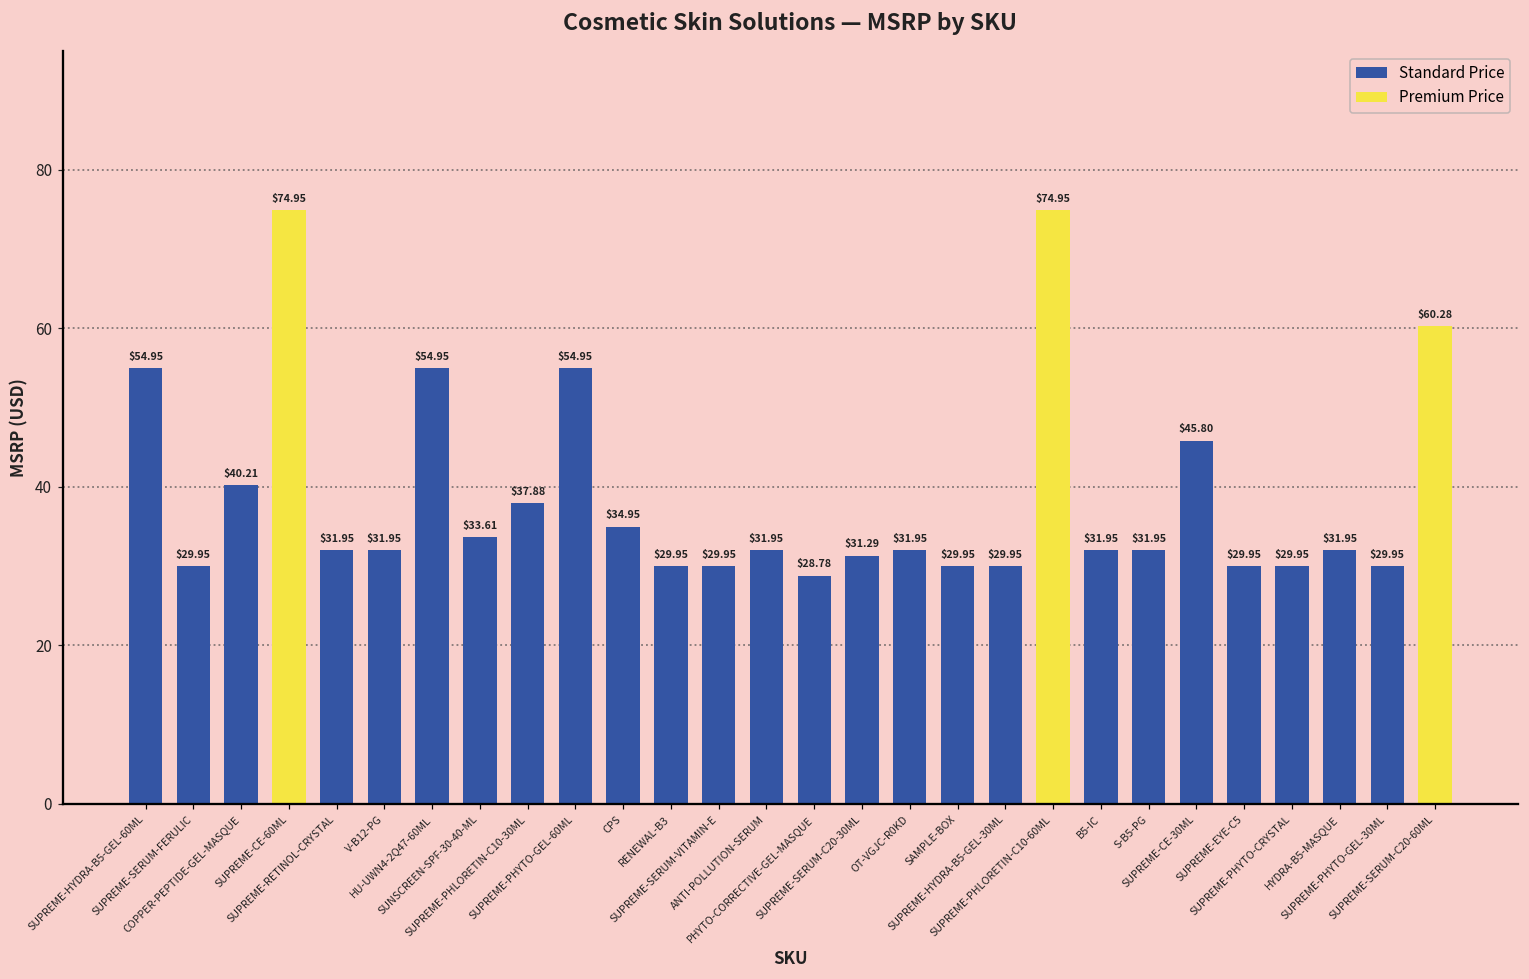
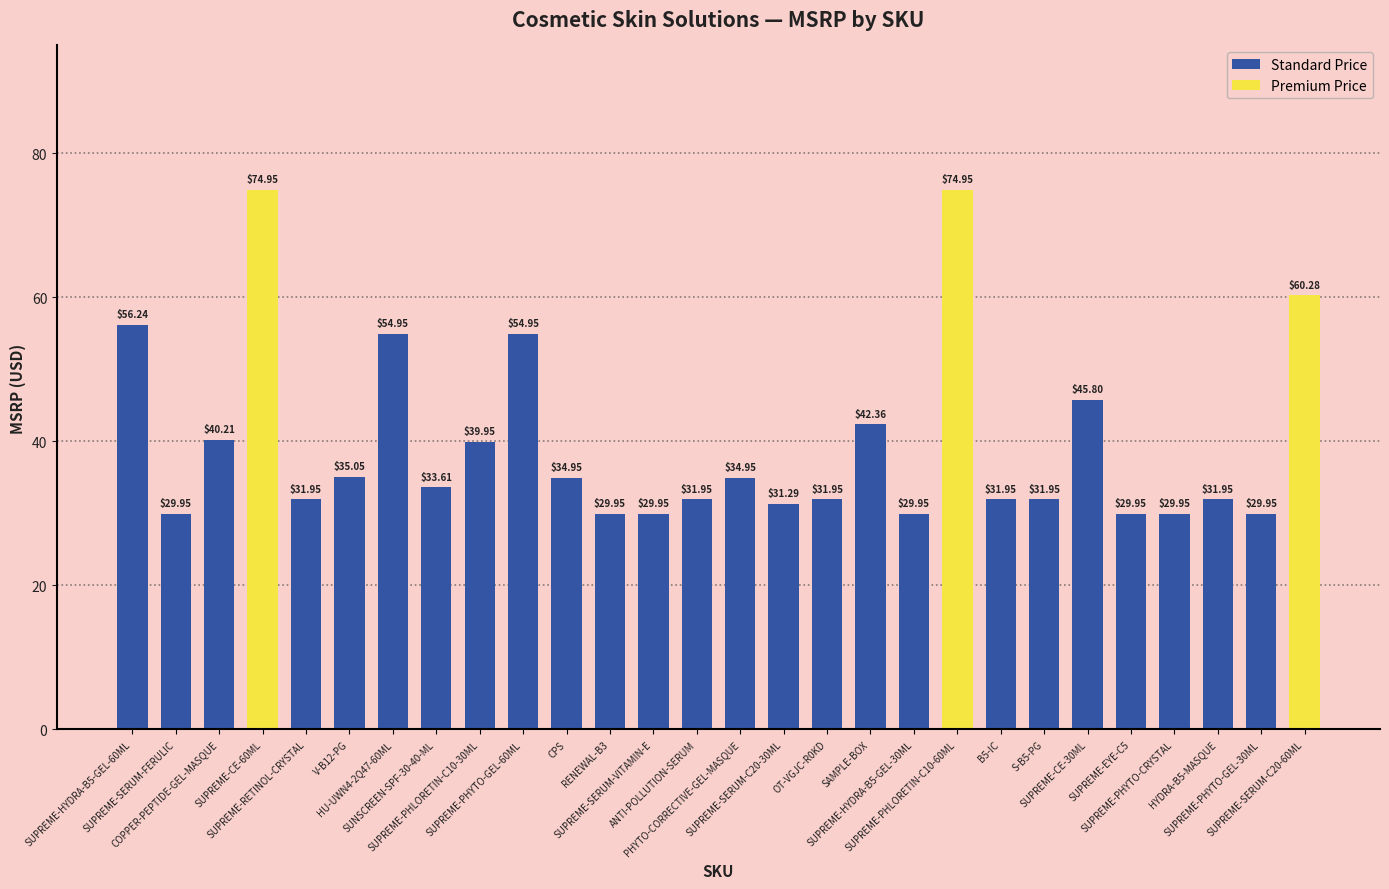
Standard Price, SUPREME-HYDRA-B5-GEL-60ML: $54.95 -> $56.24
Standard Price, V-B12-PG: $31.95 -> $35.05
Standard Price, SUPREME-PHLORETIN-C10-30ML: $37.88 -> $39.95
Standard Price, PHYTO-CORRECTIVE-GEL-MASQUE: $28.78 -> $34.95
Standard Price, SAMPLE-BOX: $29.95 -> $42.36
